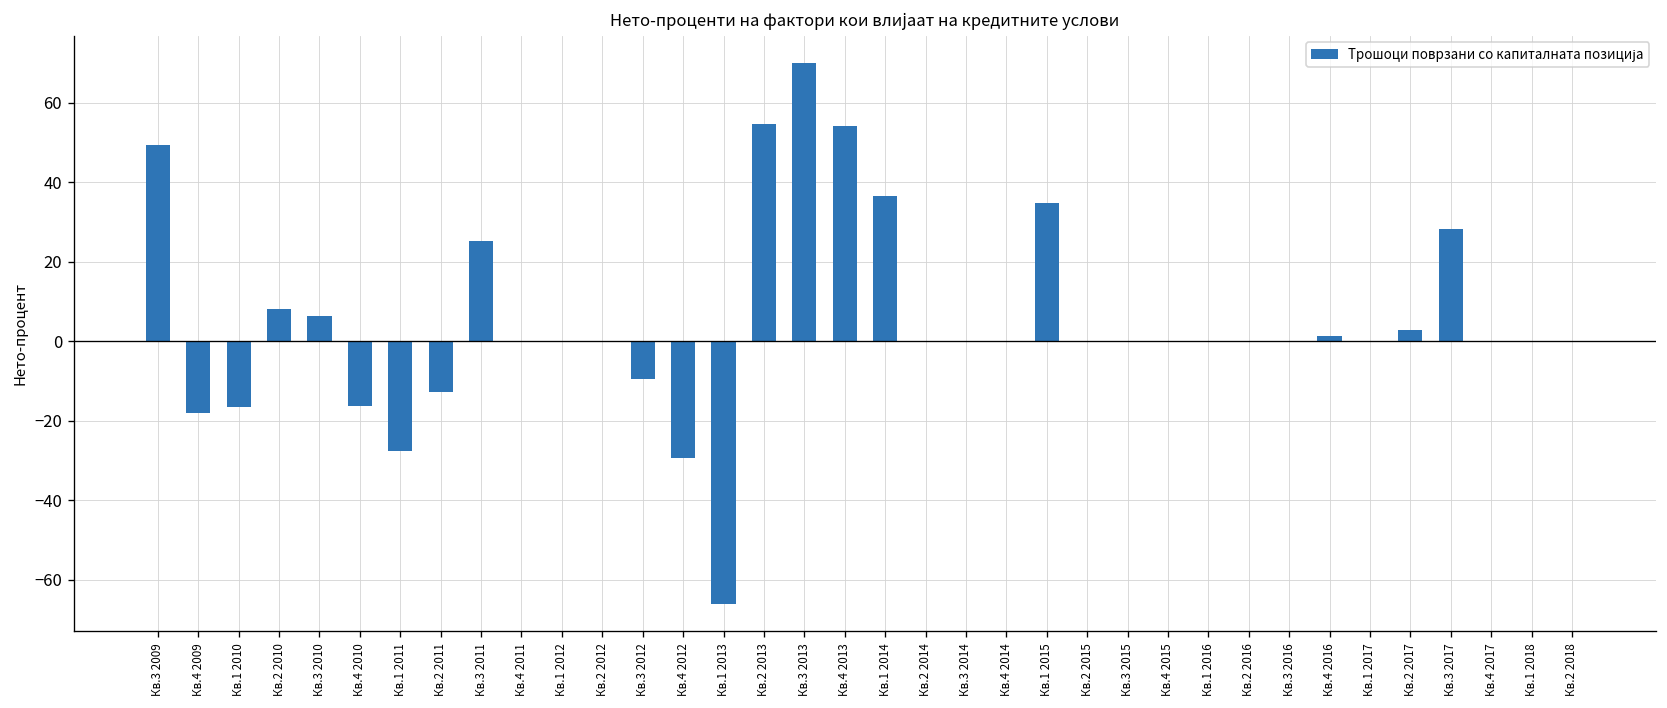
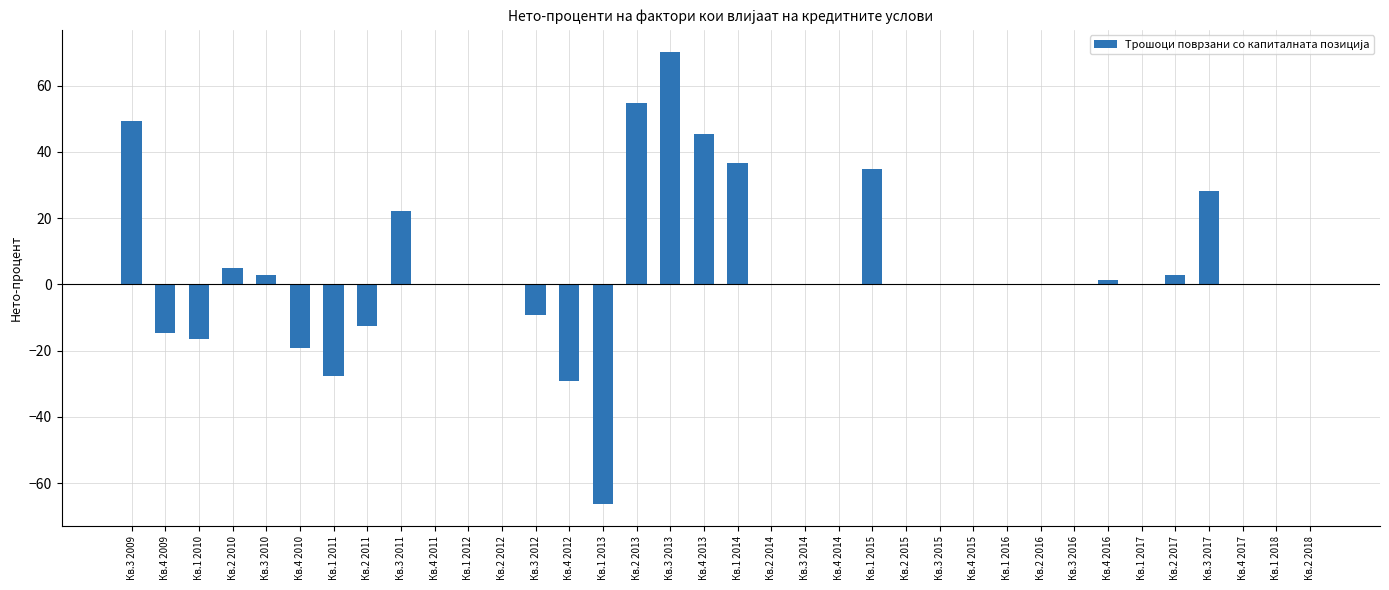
Кв.4 2009: -18 -> -15
Кв.2 2010: 8 -> 5
Кв.3 2010: 6 -> 3
Кв.4 2010: -16 -> -19
Кв.3 2011: 25 -> 22
Кв.4 2013: 54 -> 46
